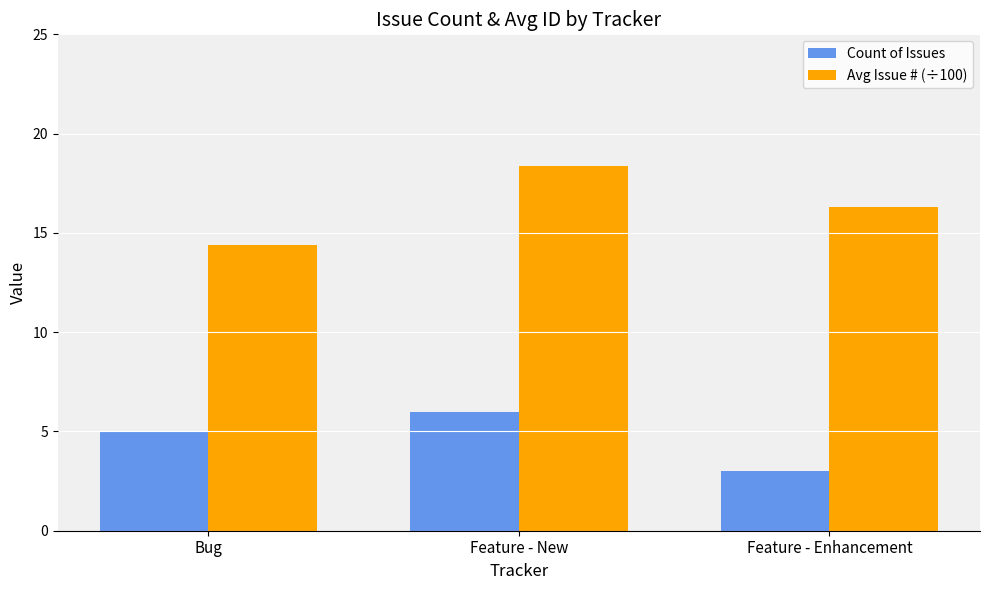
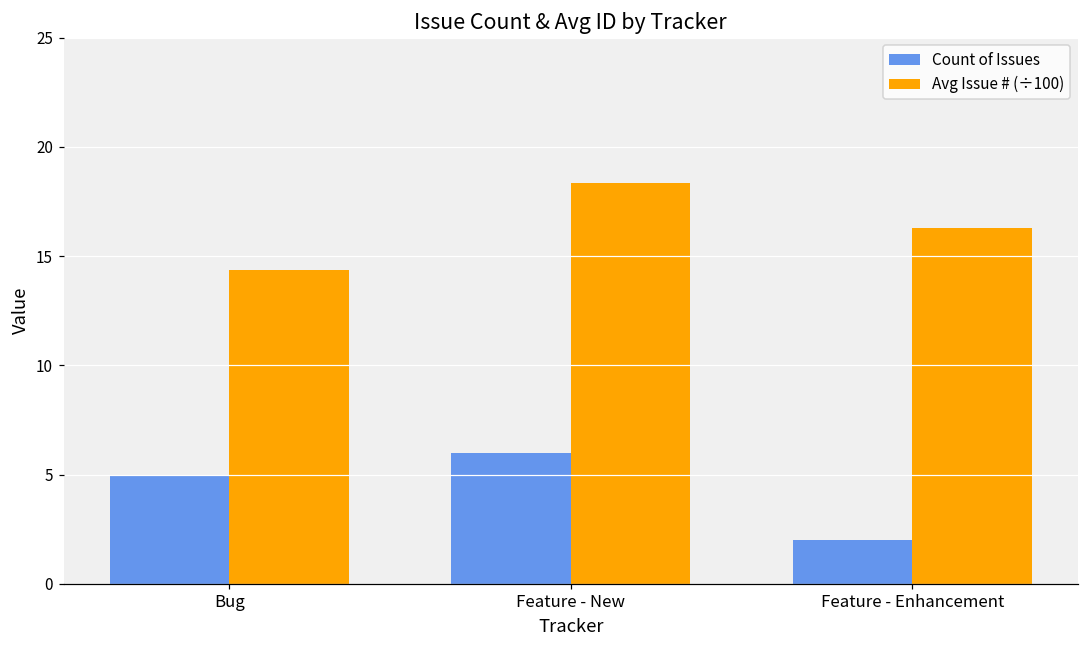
Count of Issues, Feature - Enhancement: 3 -> 2
